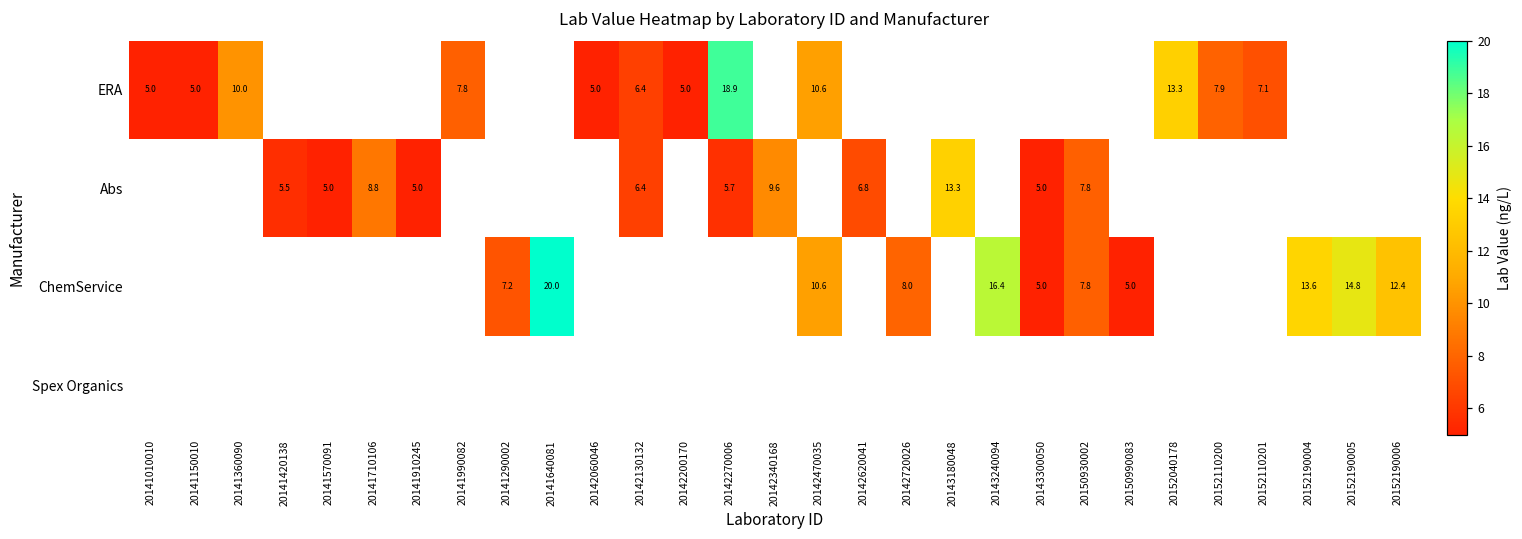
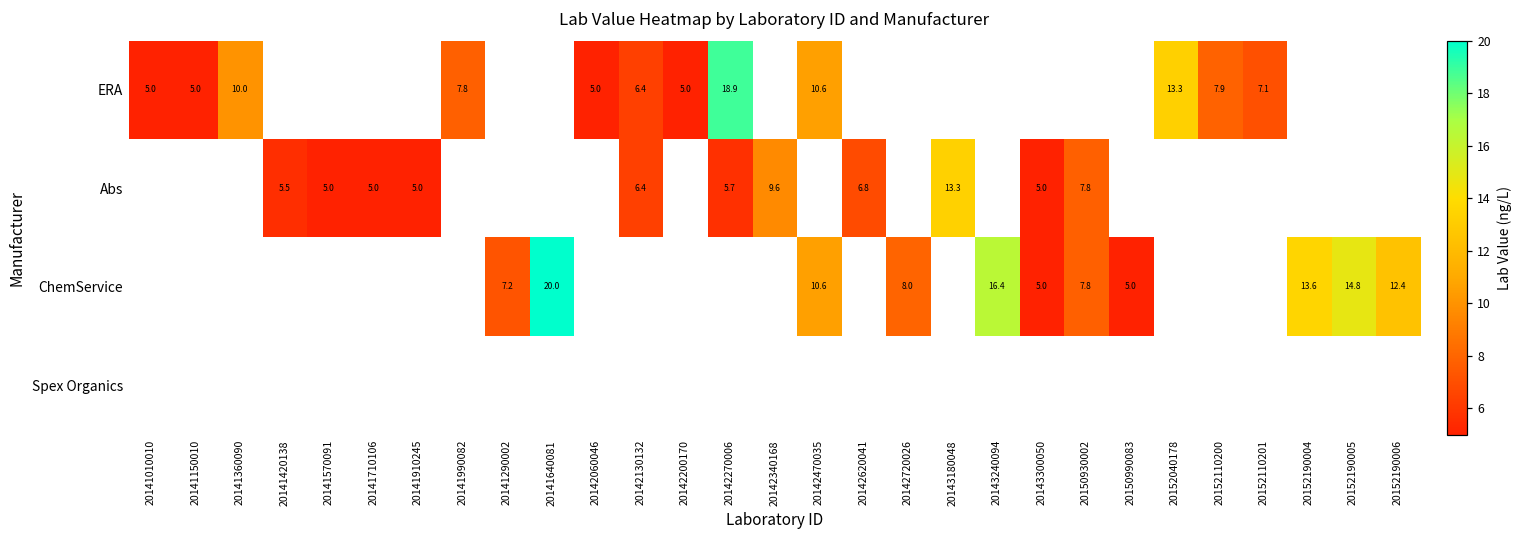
Abs, 20141710106: 8.8 -> 5.0
